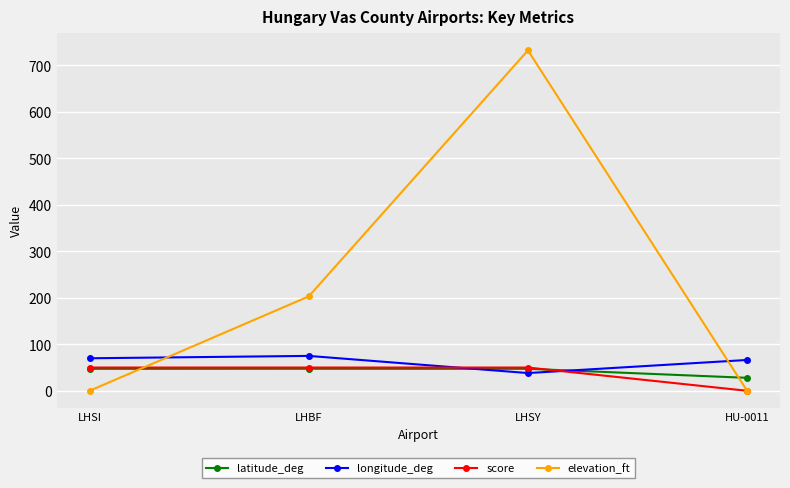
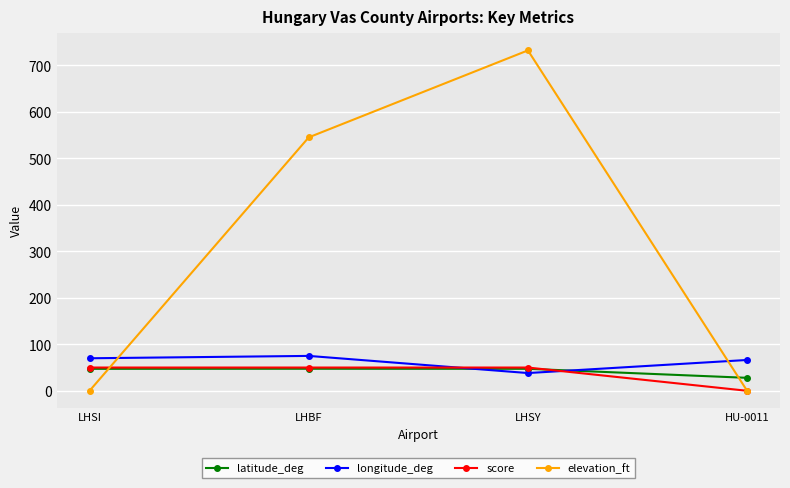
elevation_ft, LHBF: 200 -> 550
